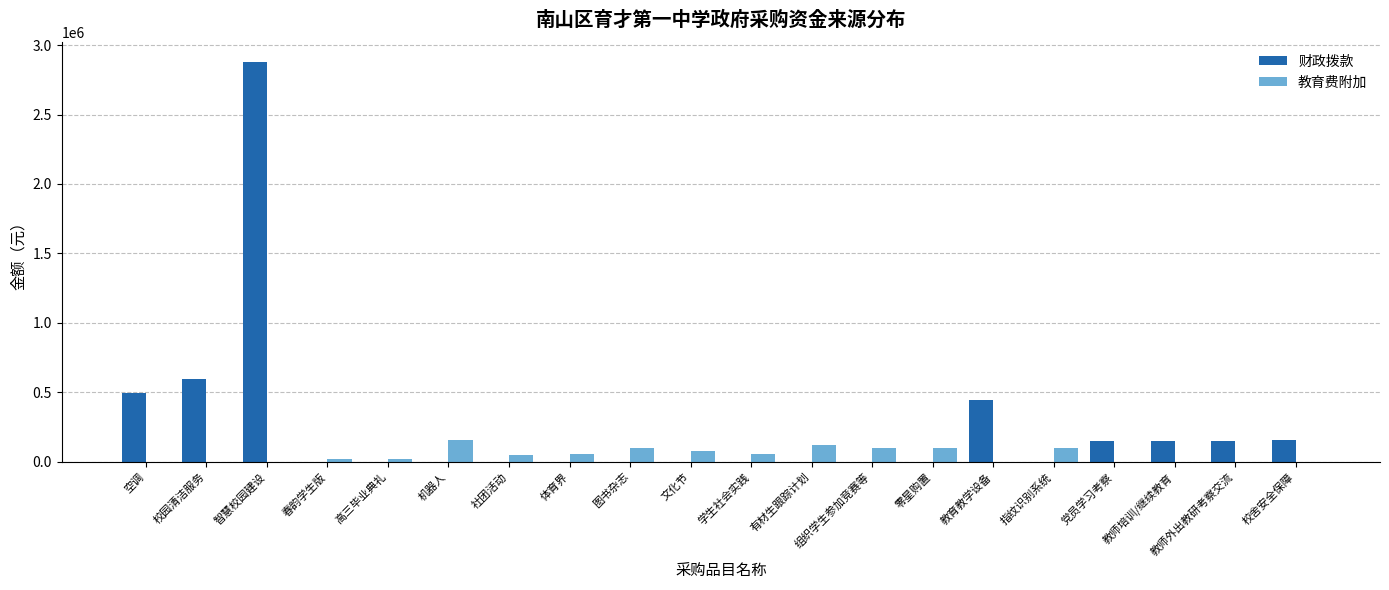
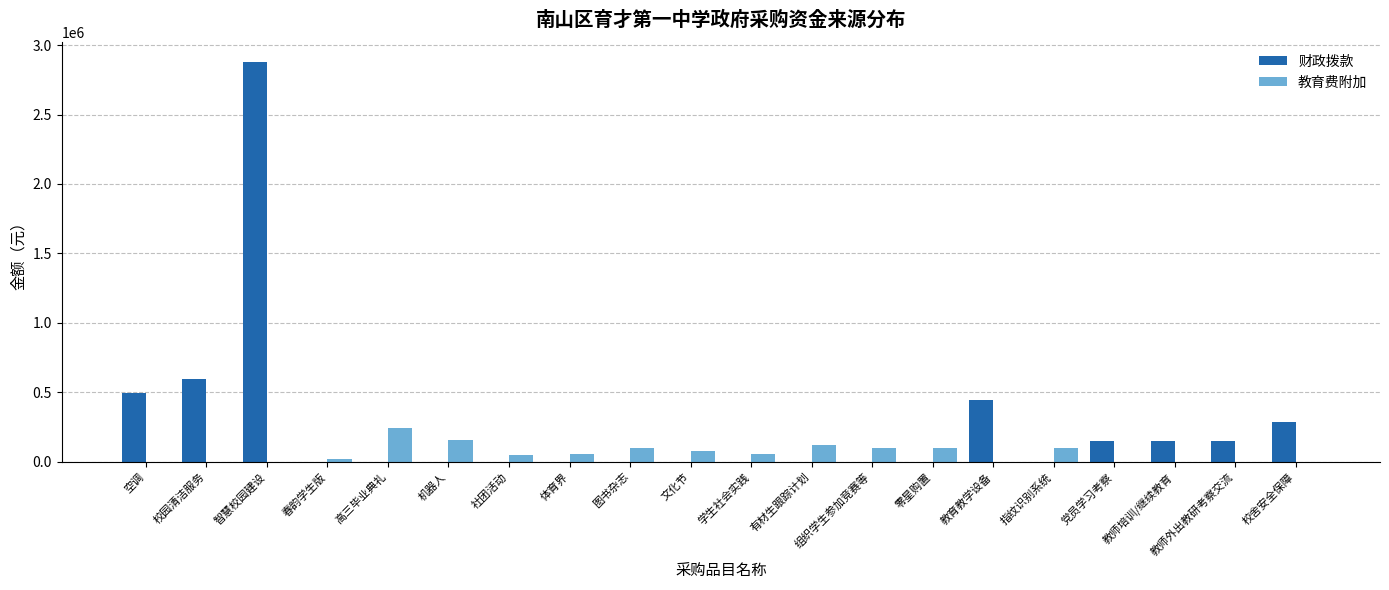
教育费附加, 高三毕业典礼: 20000 -> 250000
财政拨款, 校舍安全保障: 160000 -> 290000
